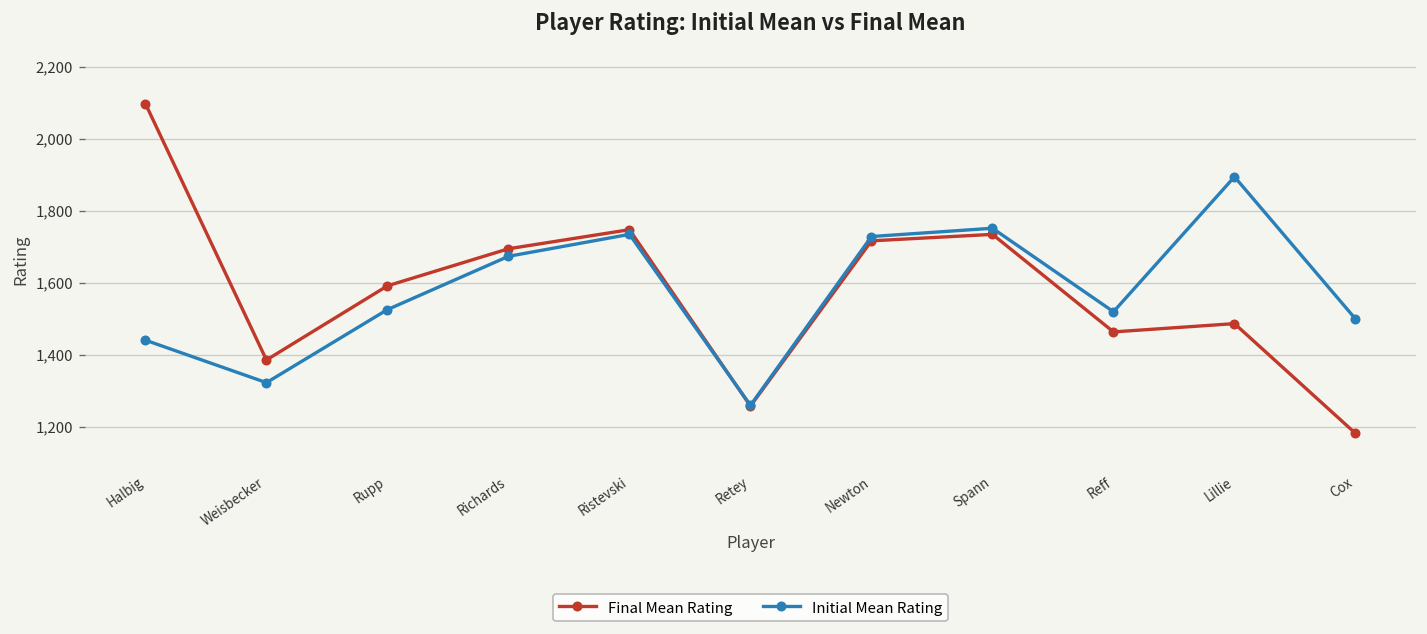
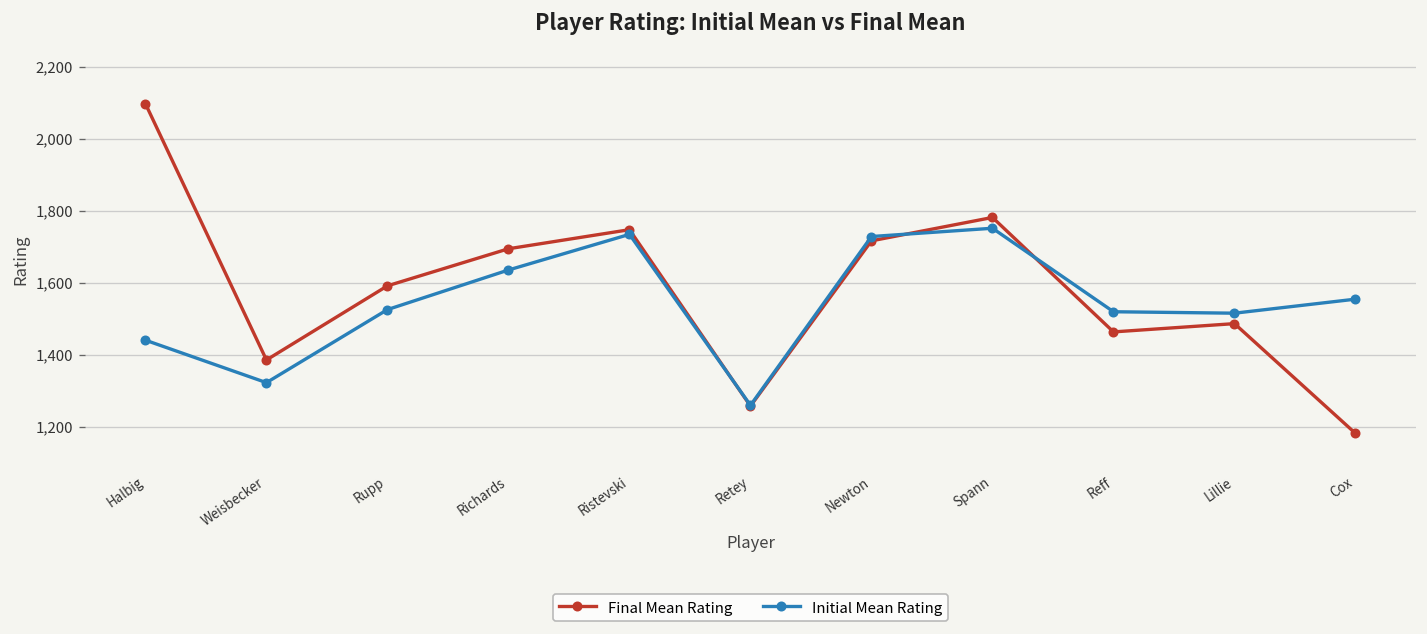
Initial Mean Rating, Richards: 1,670 -> 1,640
Final Mean Rating, Spann: 1,740 -> 1,780
Initial Mean Rating, Lillie: 1,900 -> 1,520
Initial Mean Rating, Cox: 1,500 -> 1,560
